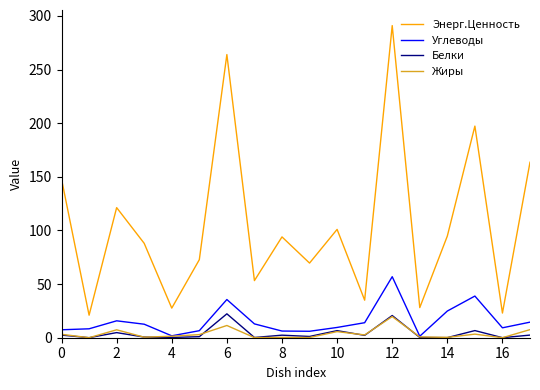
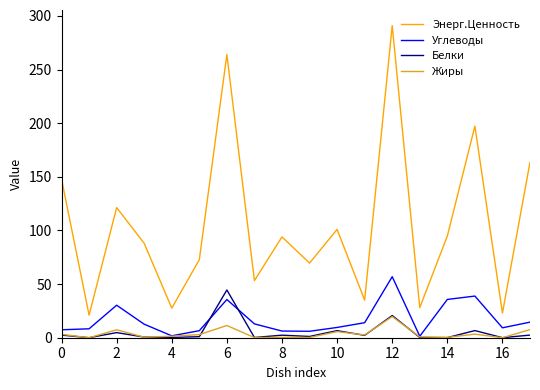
Углеводы, 2: 16 -> 30
Белки, 6: 22 -> 45
Углеводы, 14: 25 -> 36
